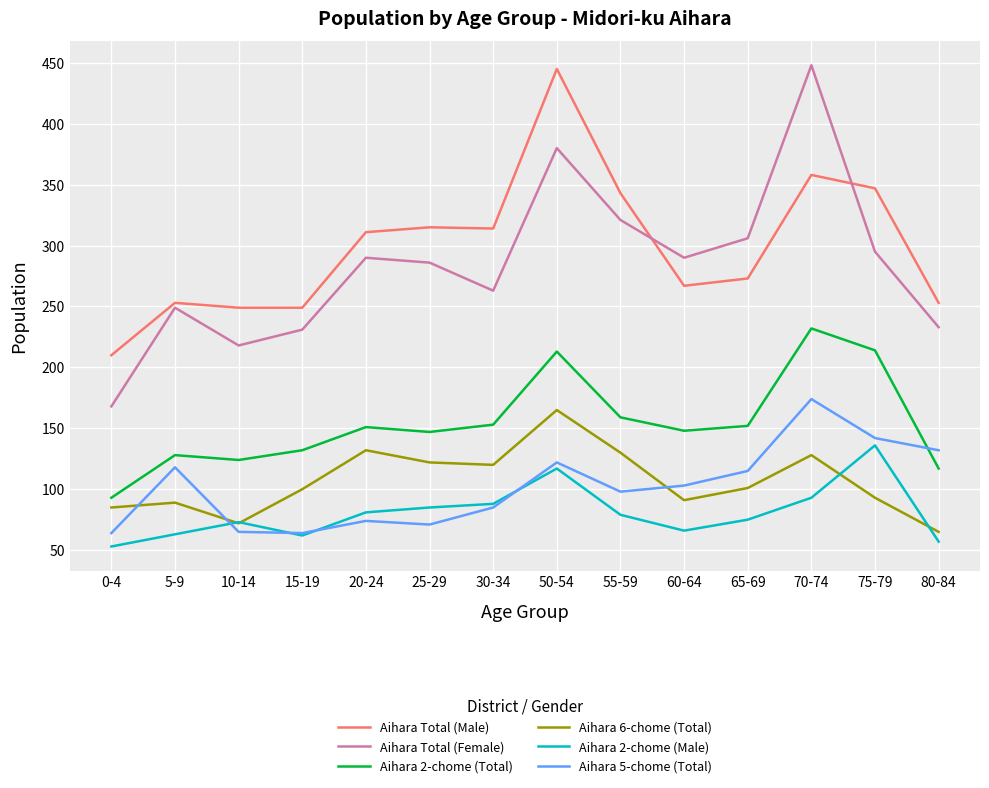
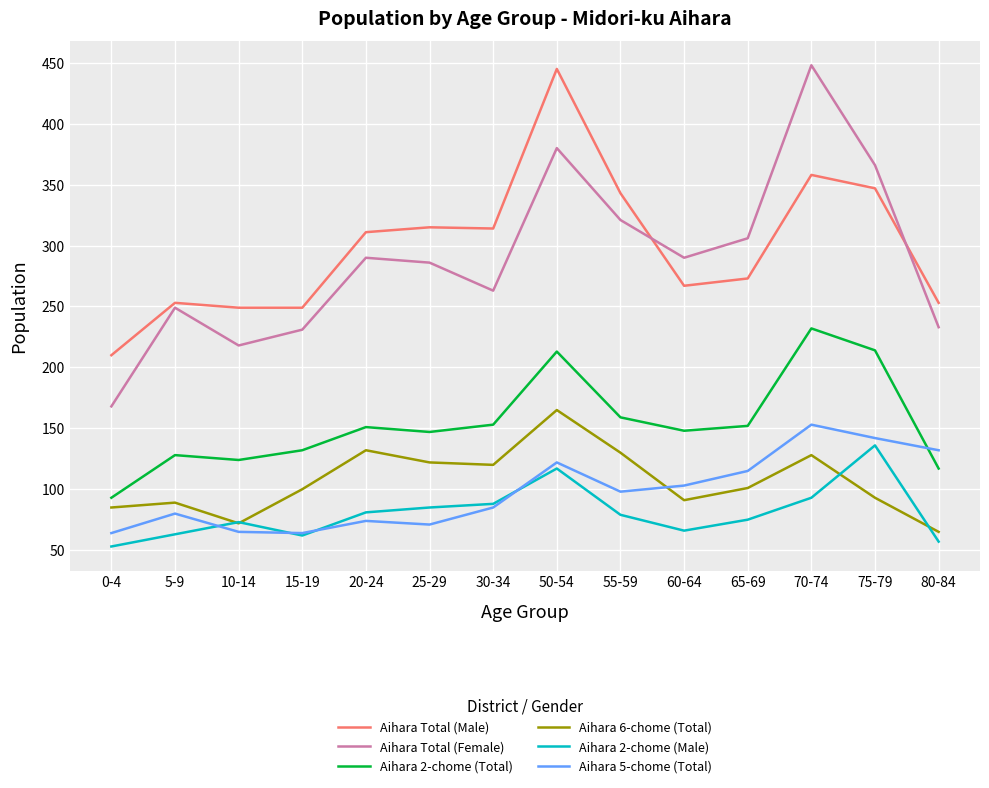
Aihara 5-chome (Total), 5-9: 118 -> 80
Aihara 5-chome (Total), 70-74: 174 -> 153
Aihara Total (Female), 75-79: 295 -> 366
